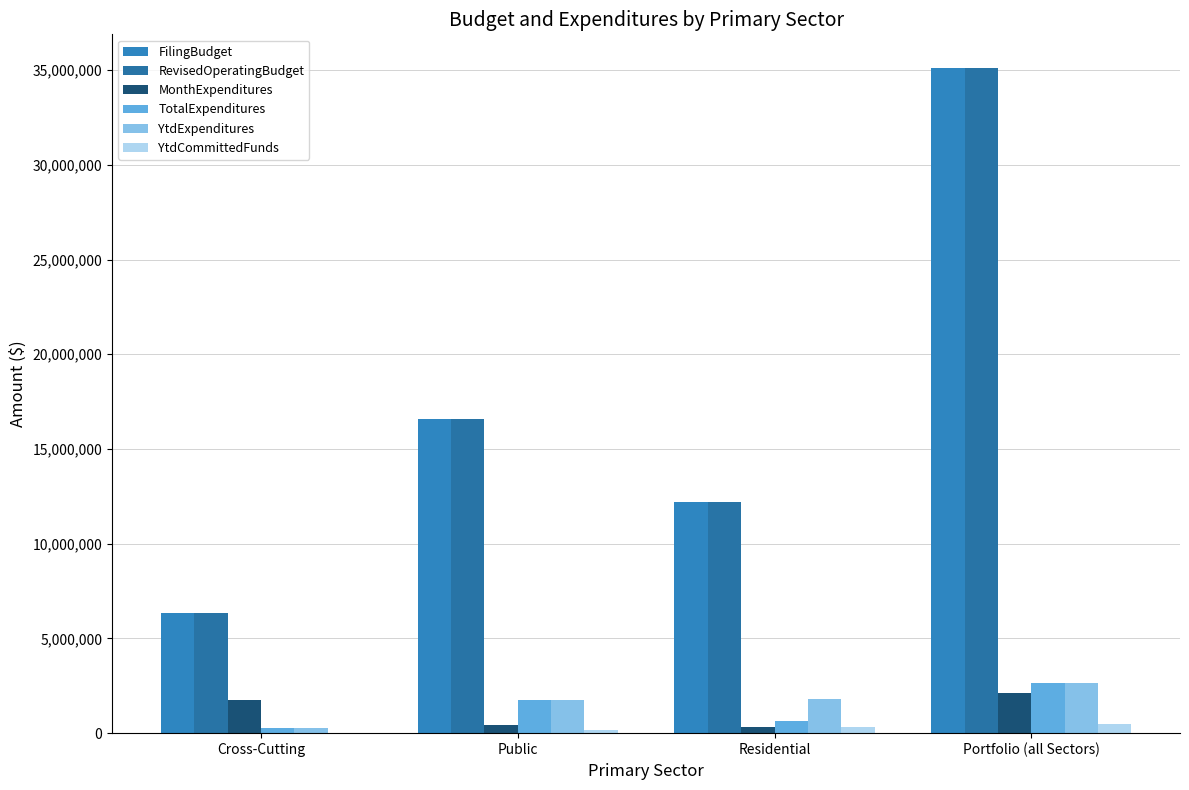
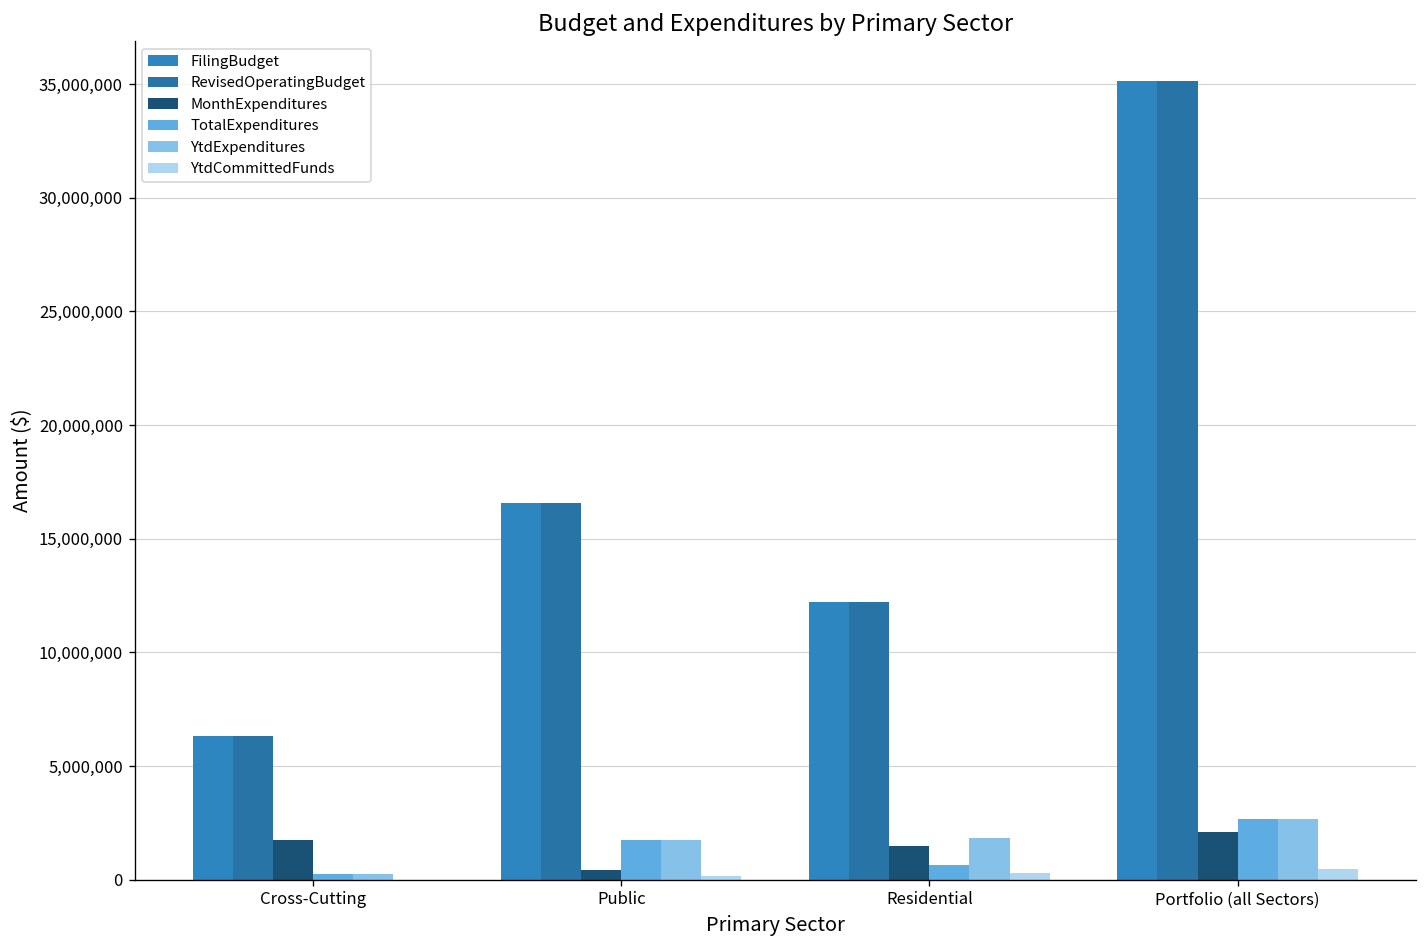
MonthExpenditures, Residential: 300,000 -> 1,500,000
